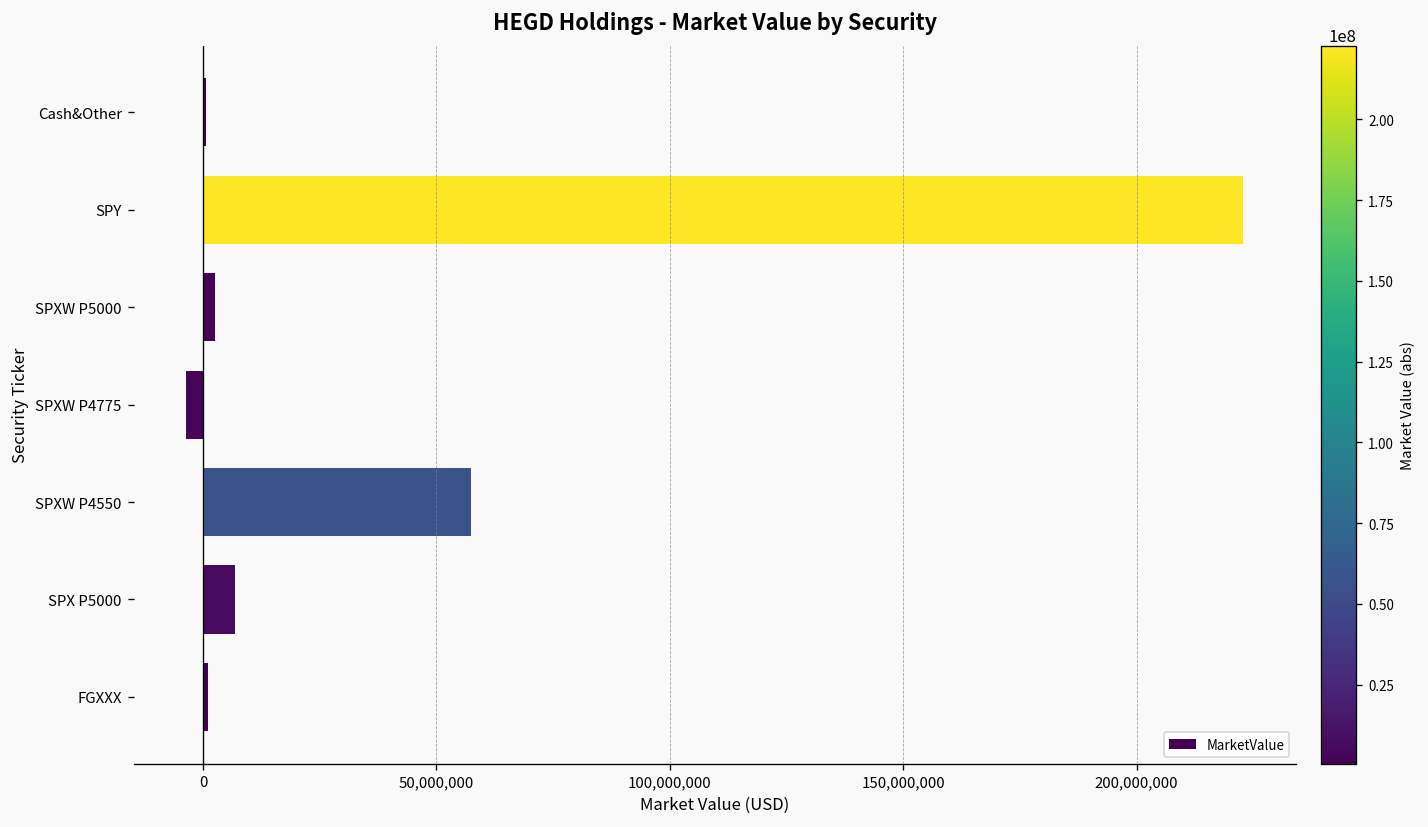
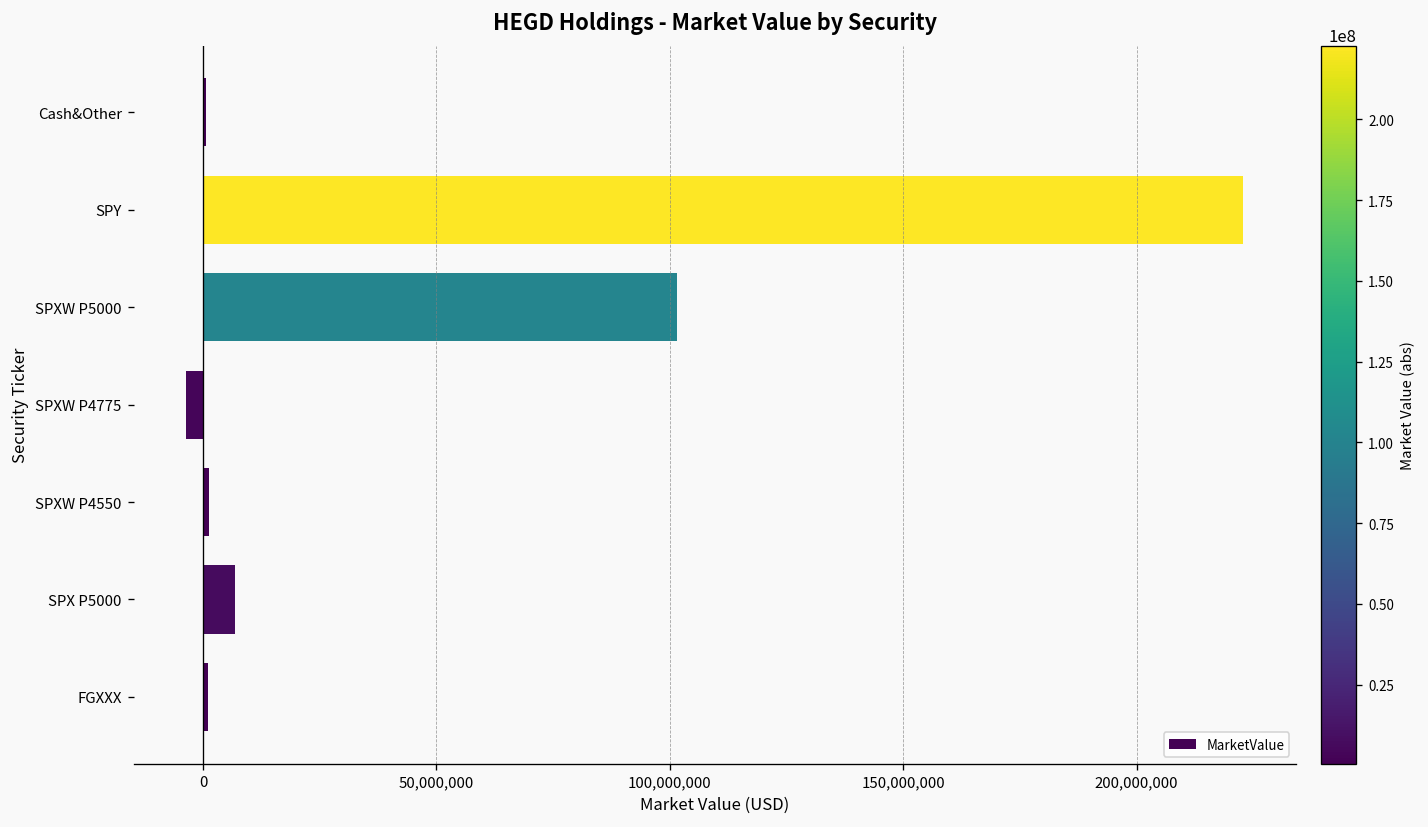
SPXW P5000: 2,000,000 -> 102,000,000
SPXW P4550: 57,000,000 -> 1,000,000
